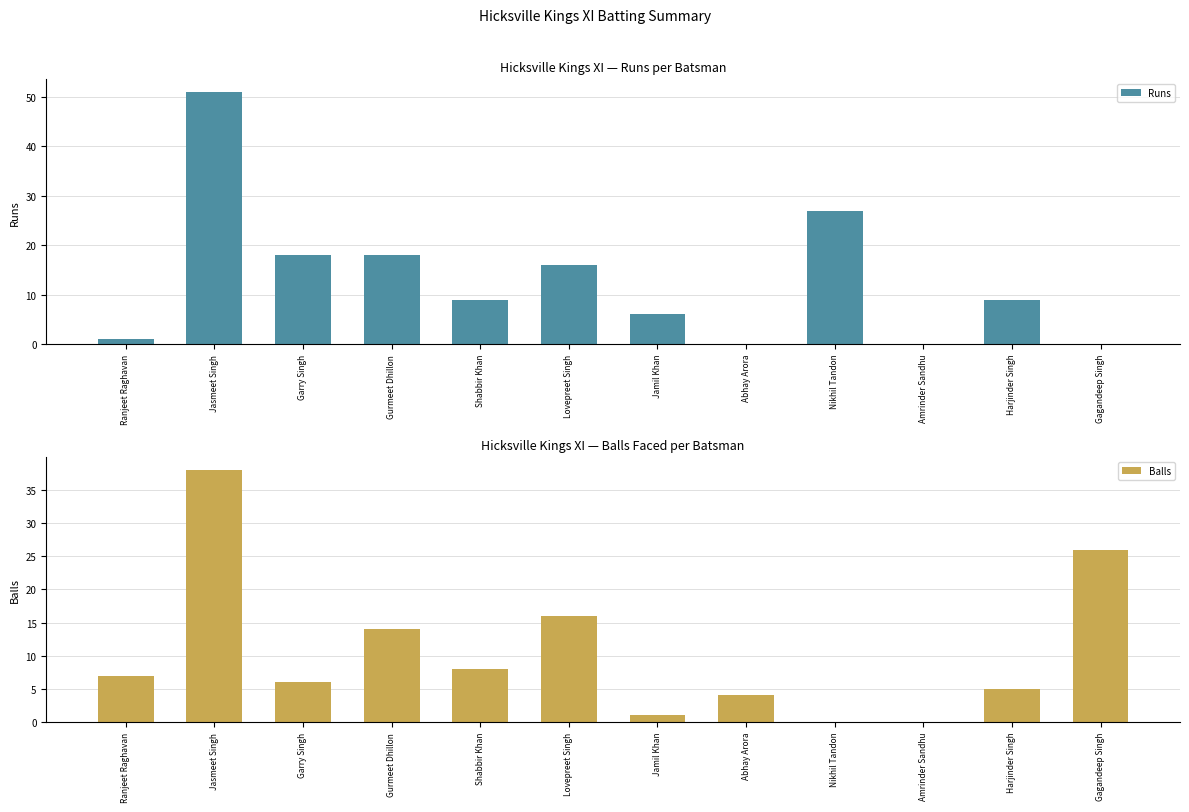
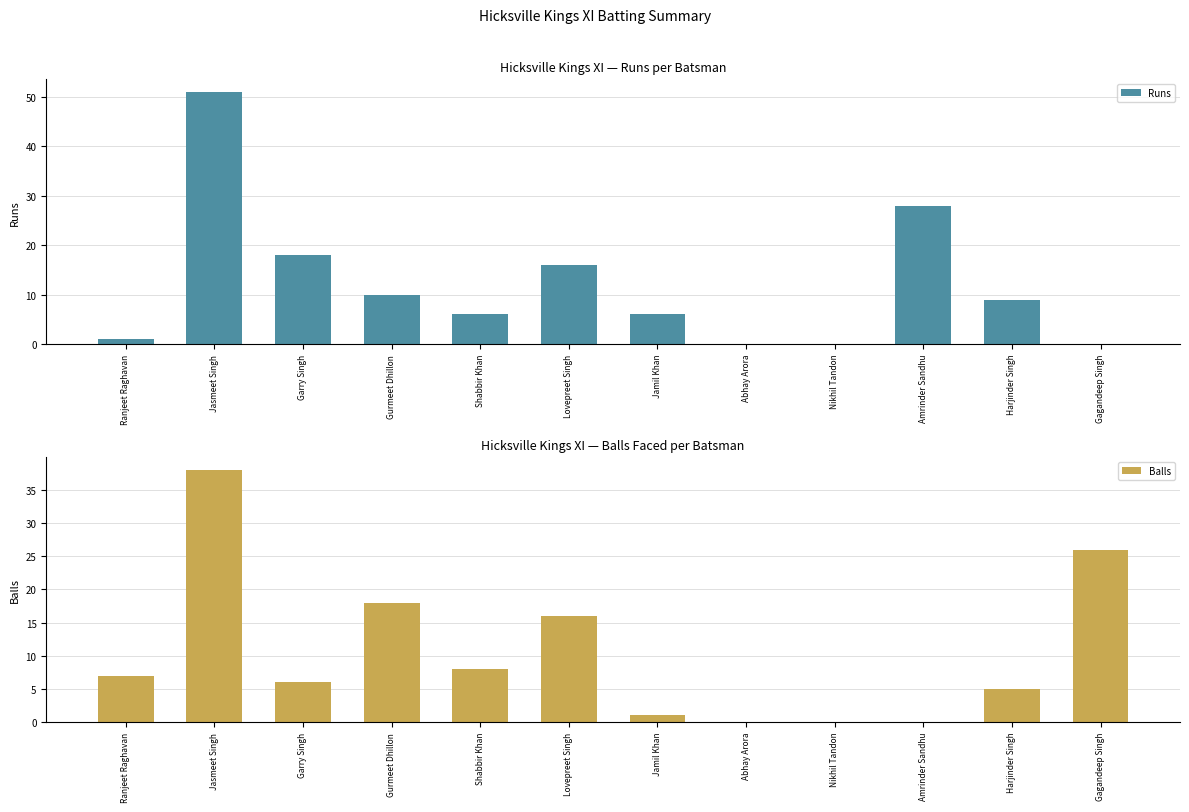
Hicksville Kings XI — Runs per Batsman, Gurmeet Dhillon: 18 -> 10
Hicksville Kings XI — Runs per Batsman, Shabbir Khan: 9 -> 6
Hicksville Kings XI — Runs per Batsman, Nikhil Tandon: 27 -> 0
Hicksville Kings XI — Runs per Batsman, Amrinder Sandhu: 0 -> 28
Hicksville Kings XI — Balls Faced per Batsman, Gurmeet Dhillon: 14 -> 18
Hicksville Kings XI — Balls Faced per Batsman, Abhay Arora: 4 -> 0
